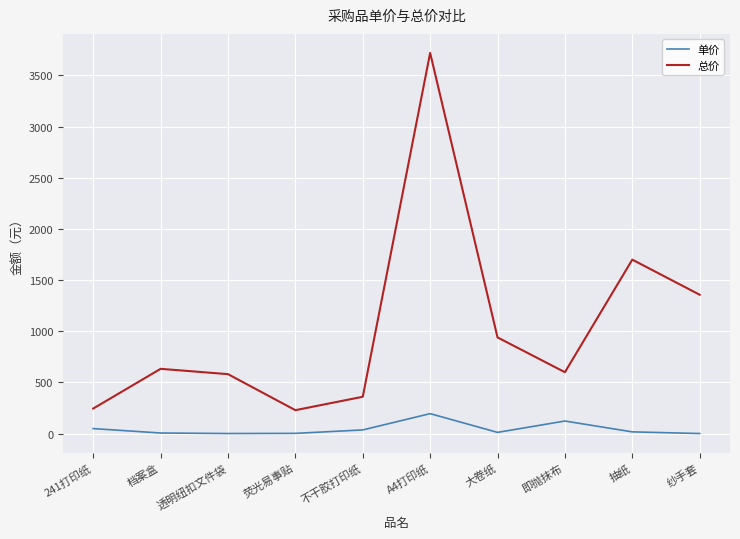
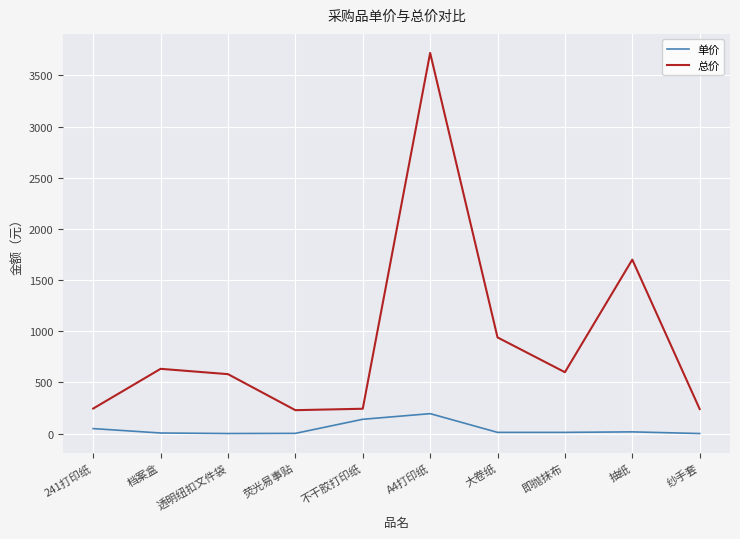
单价, 不干胶打印纸: 40 -> 140
总价, 不干胶打印纸: 360 -> 240
单价, 即抛抹布: 120 -> 10
总价, 纱手套: 1360 -> 240
